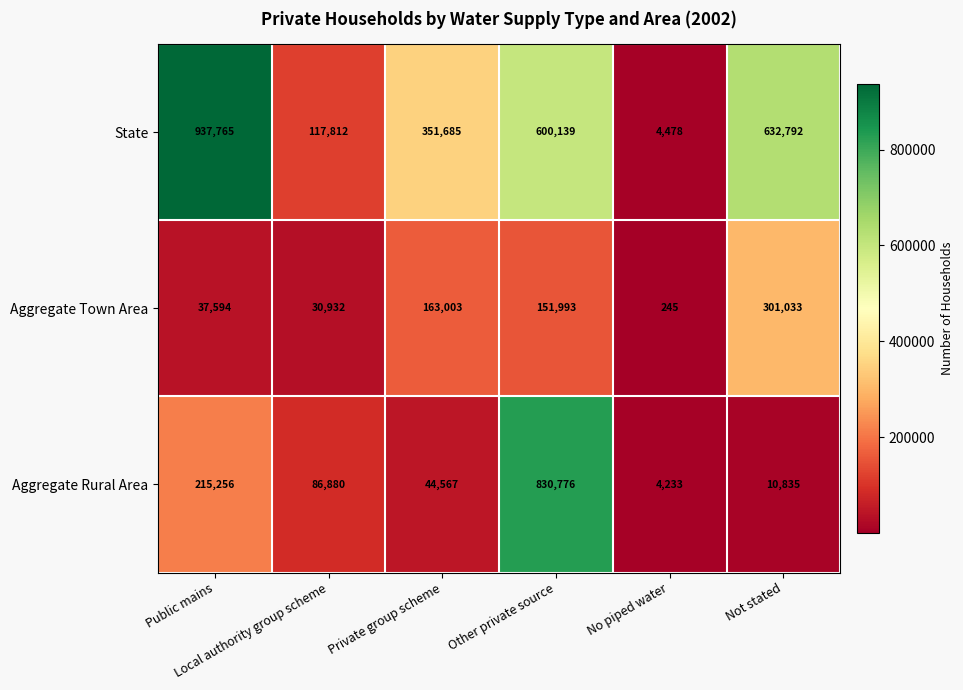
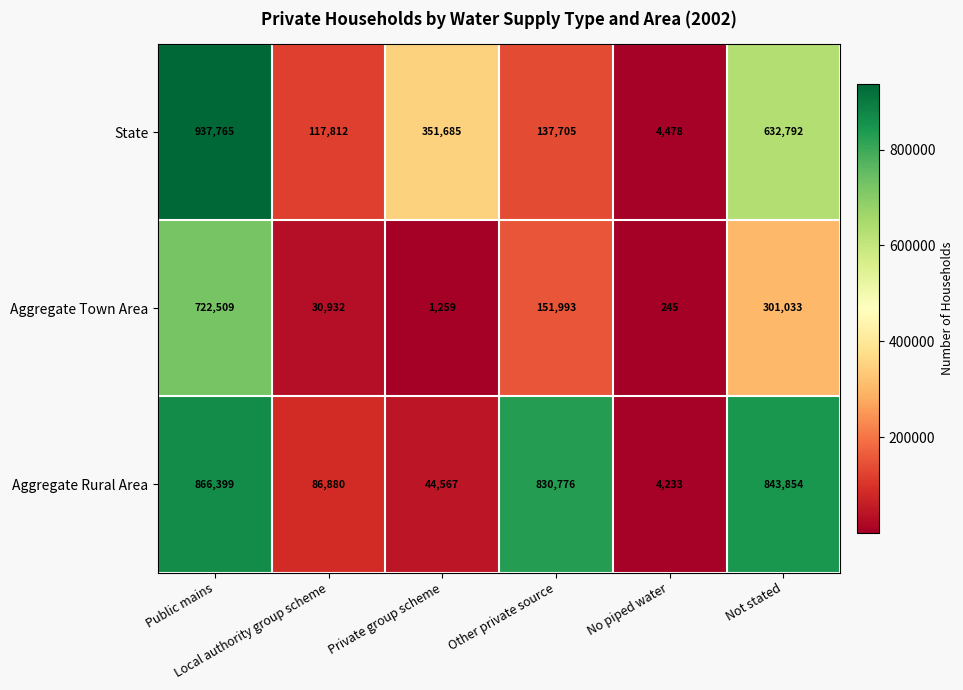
State, Other private source: 600,139 -> 137,705
Aggregate Town Area, Public mains: 37,594 -> 722,509
Aggregate Town Area, Private group scheme: 163,003 -> 1,259
Aggregate Rural Area, Public mains: 215,256 -> 866,399
Aggregate Rural Area, Not stated: 10,835 -> 843,854
